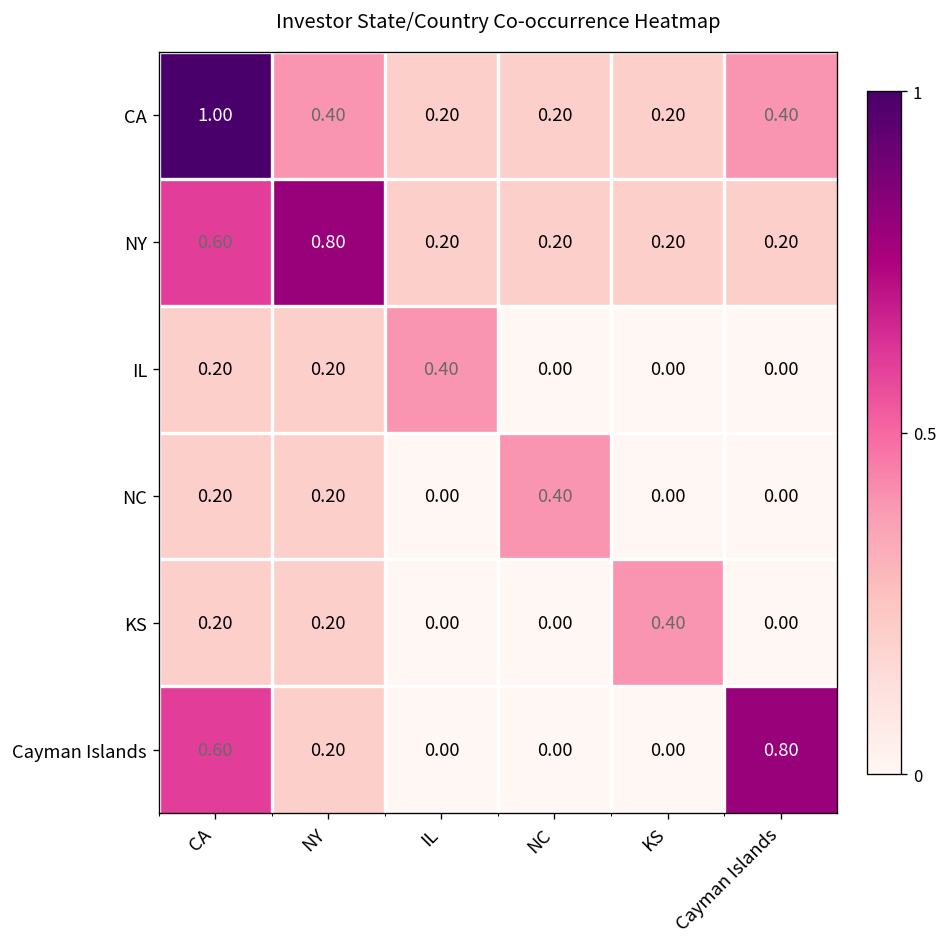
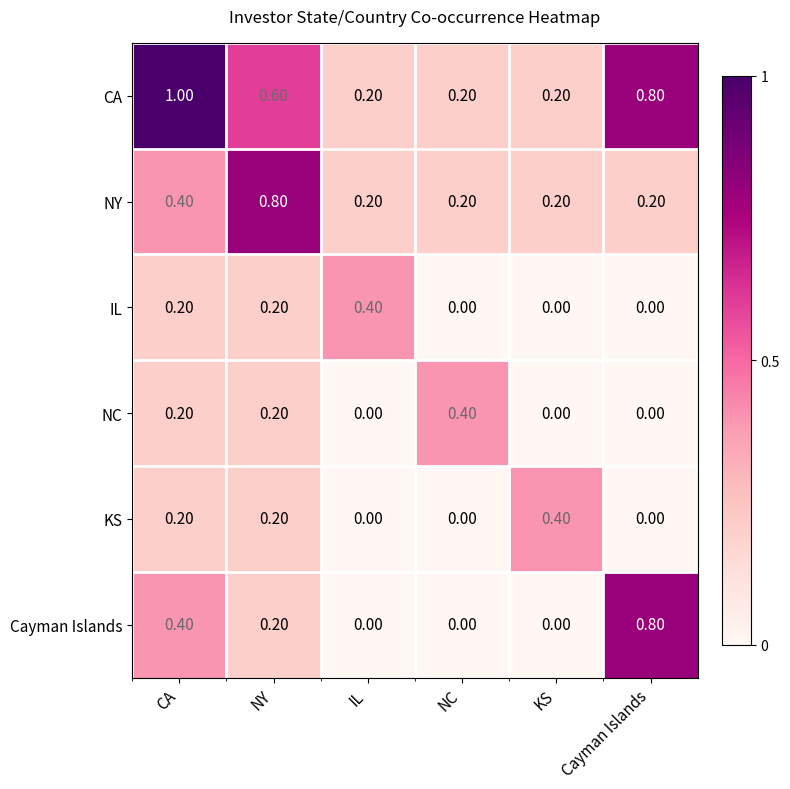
CA, NY: 0.40 -> 0.60
CA, Cayman Islands: 0.40 -> 0.80
NY, CA: 0.60 -> 0.40
Cayman Islands, CA: 0.60 -> 0.40
